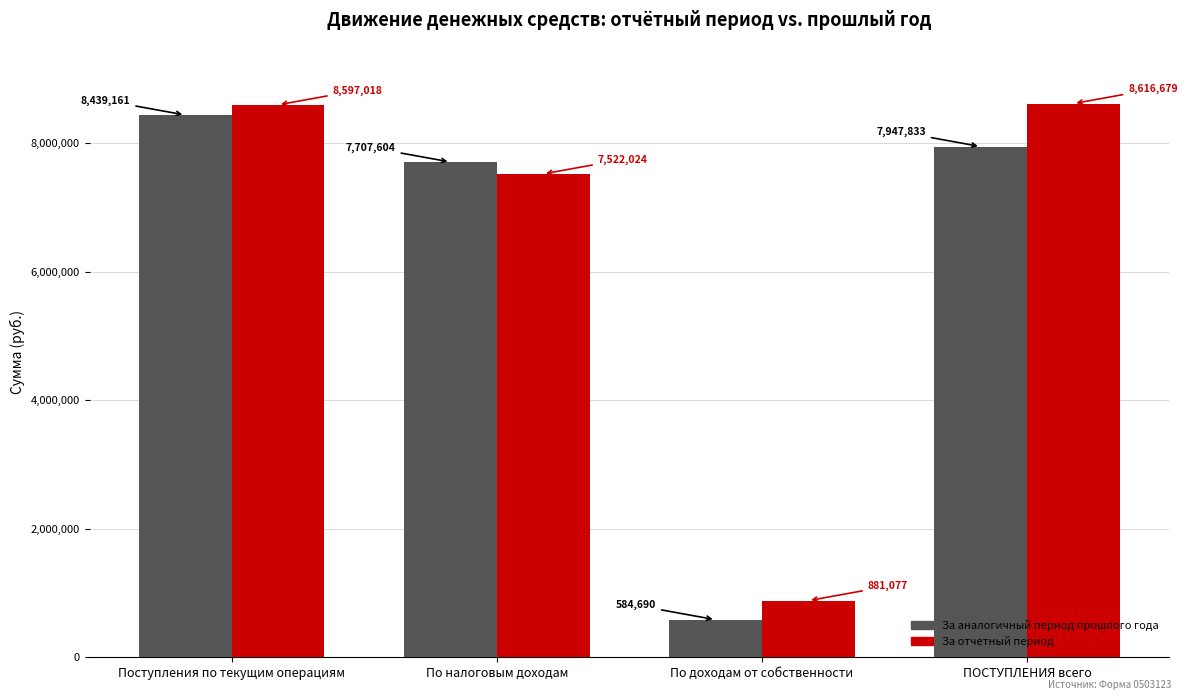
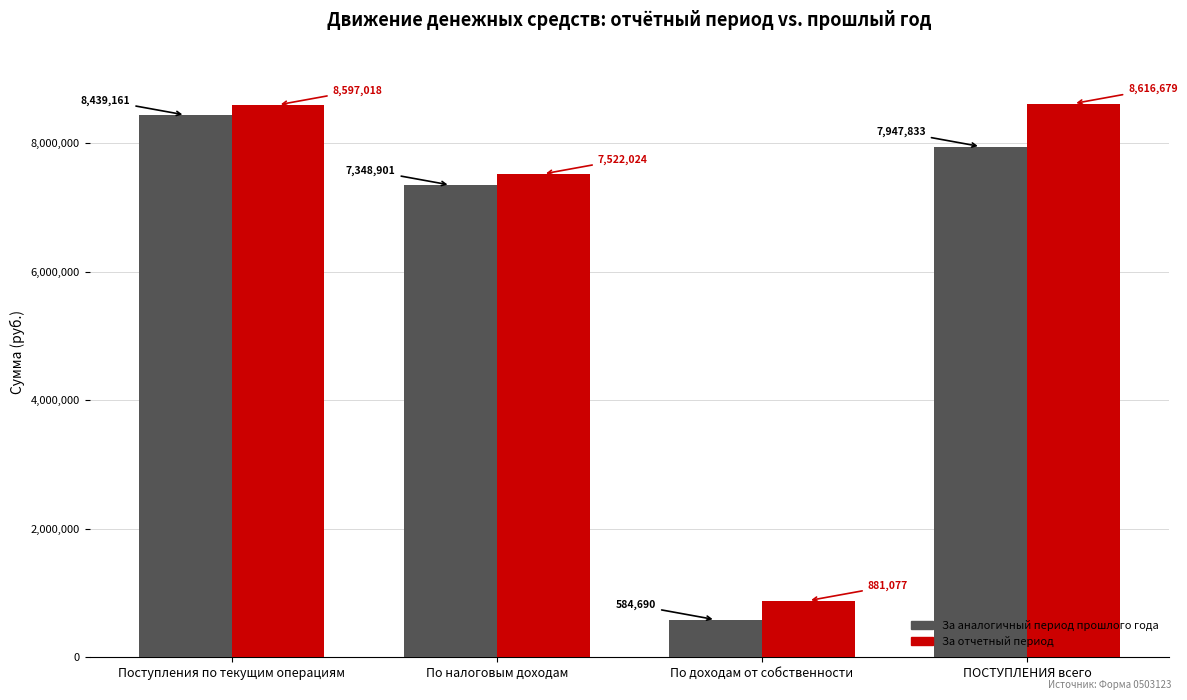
За аналогичный период прошлого года, По налоговым доходам: 7,707,604 -> 7,348,901
